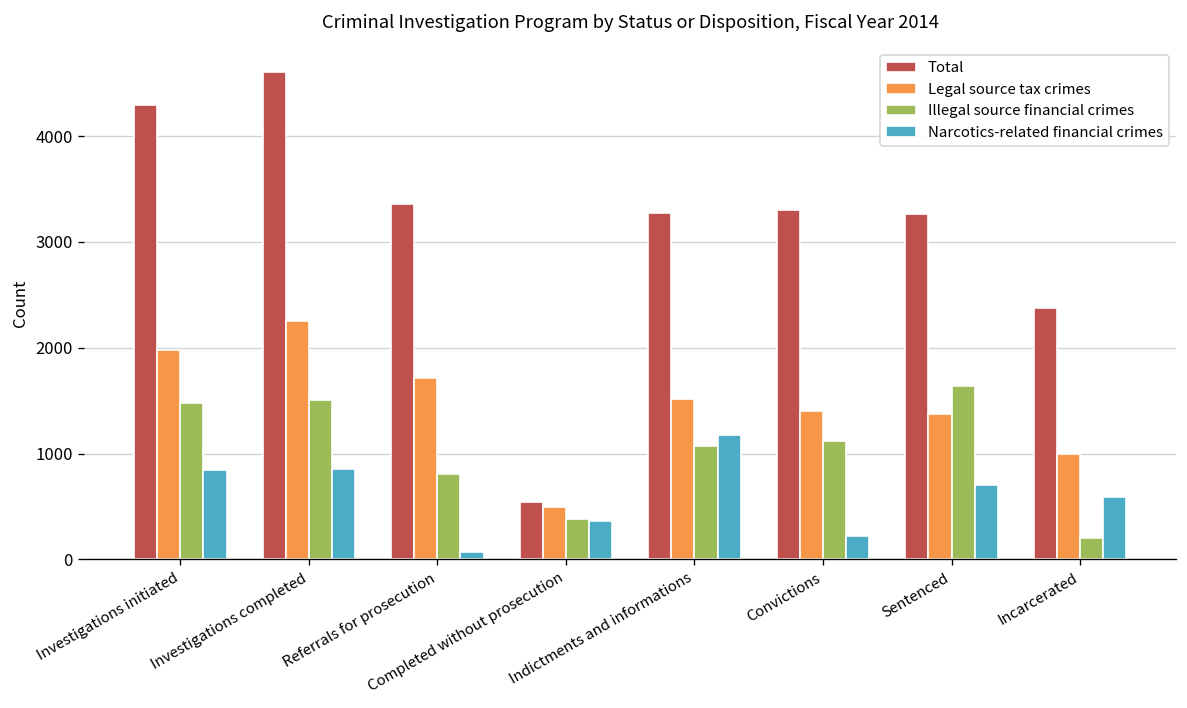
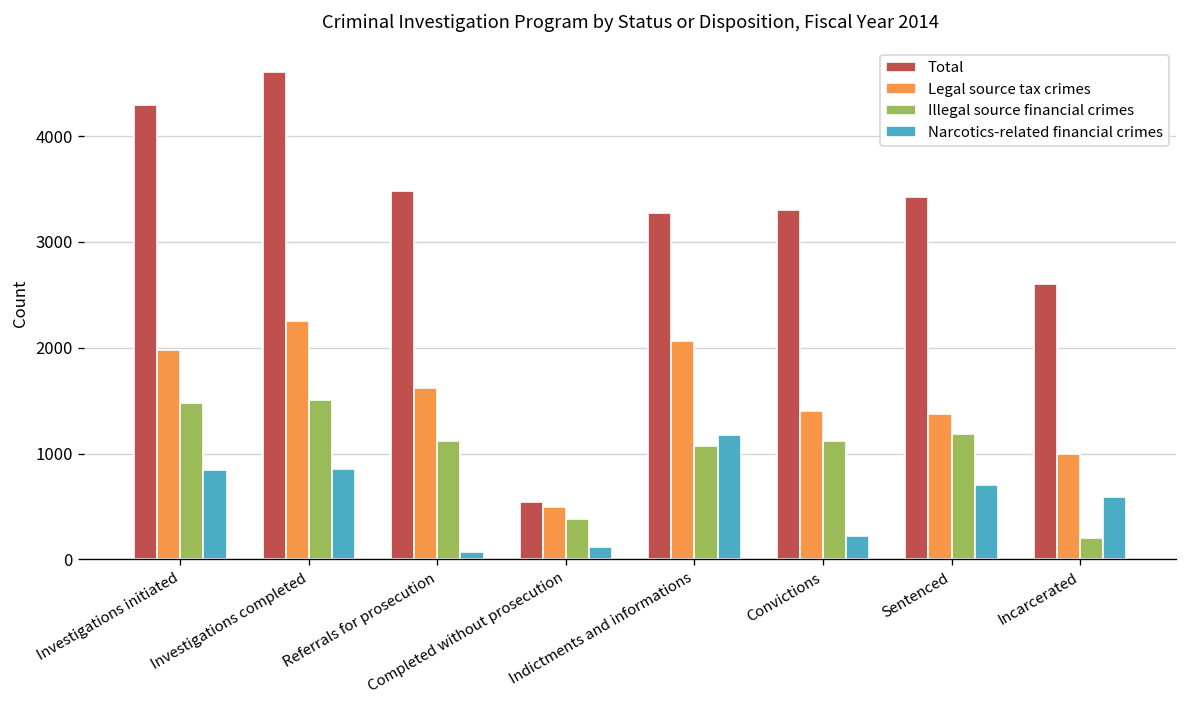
Total, Referrals for prosecution: 3400 -> 3500
Legal source tax crimes, Referrals for prosecution: 1700 -> 1600
Illegal source financial crimes, Referrals for prosecution: 800 -> 1100
Narcotics-related financial crimes, Completed without prosecution: 400 -> 100
Legal source tax crimes, Indictments and informations: 1500 -> 2100
Total, Sentenced: 3300 -> 3400
Illegal source financial crimes, Sentenced: 1600 -> 1200
Total, Incarcerated: 2400 -> 2600
